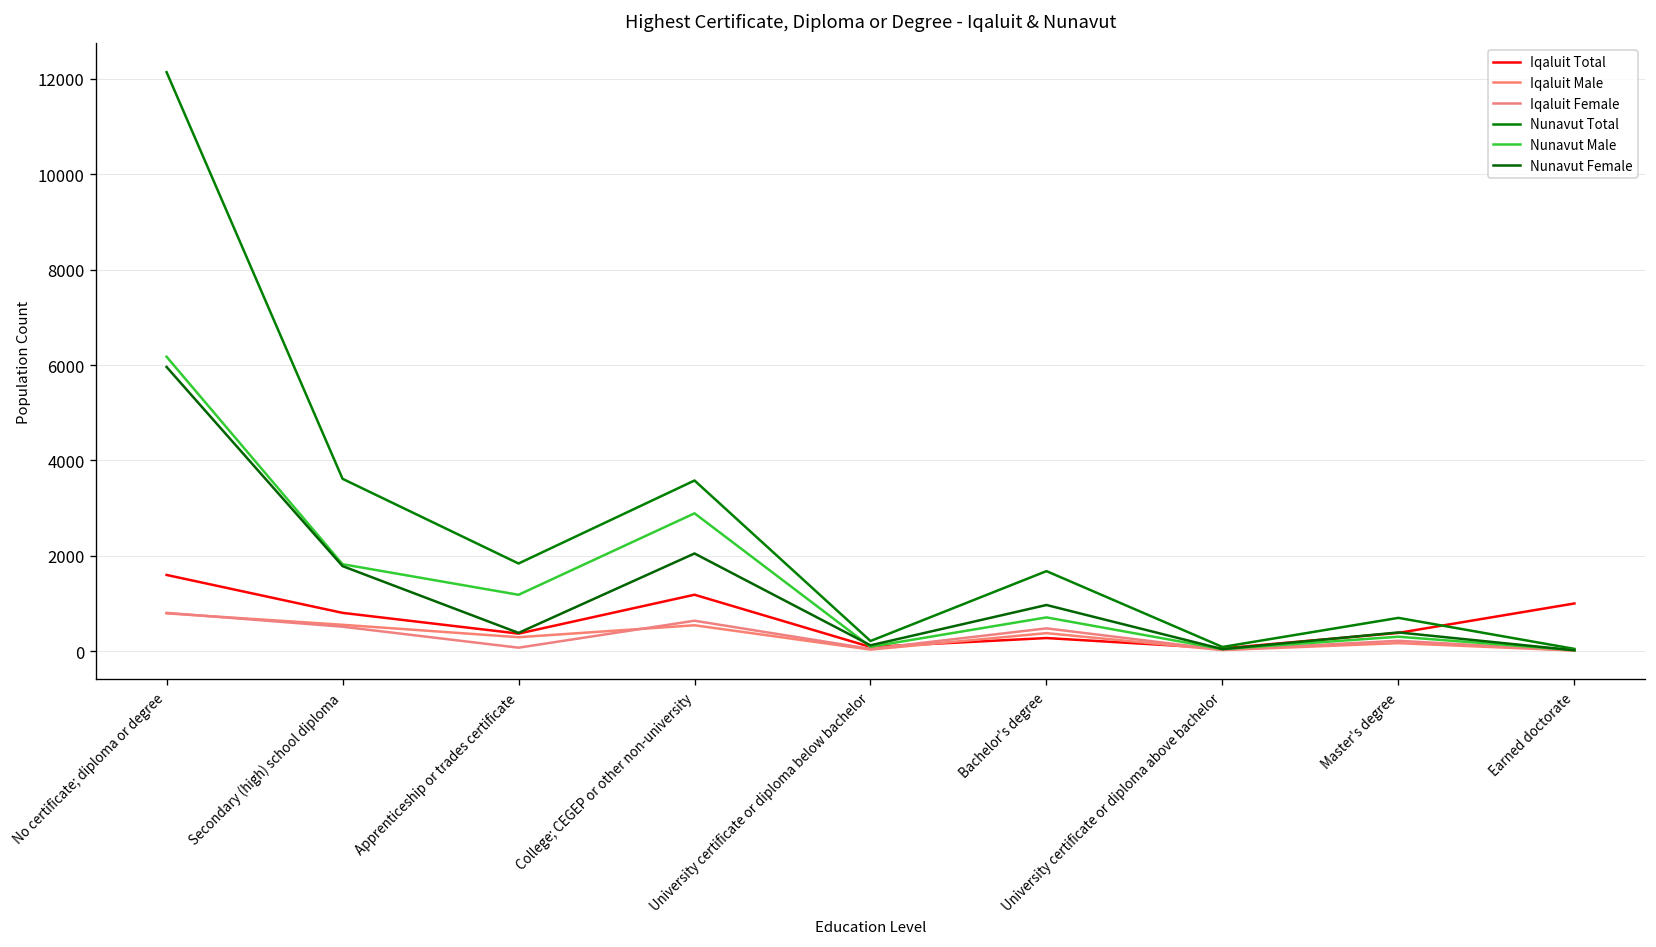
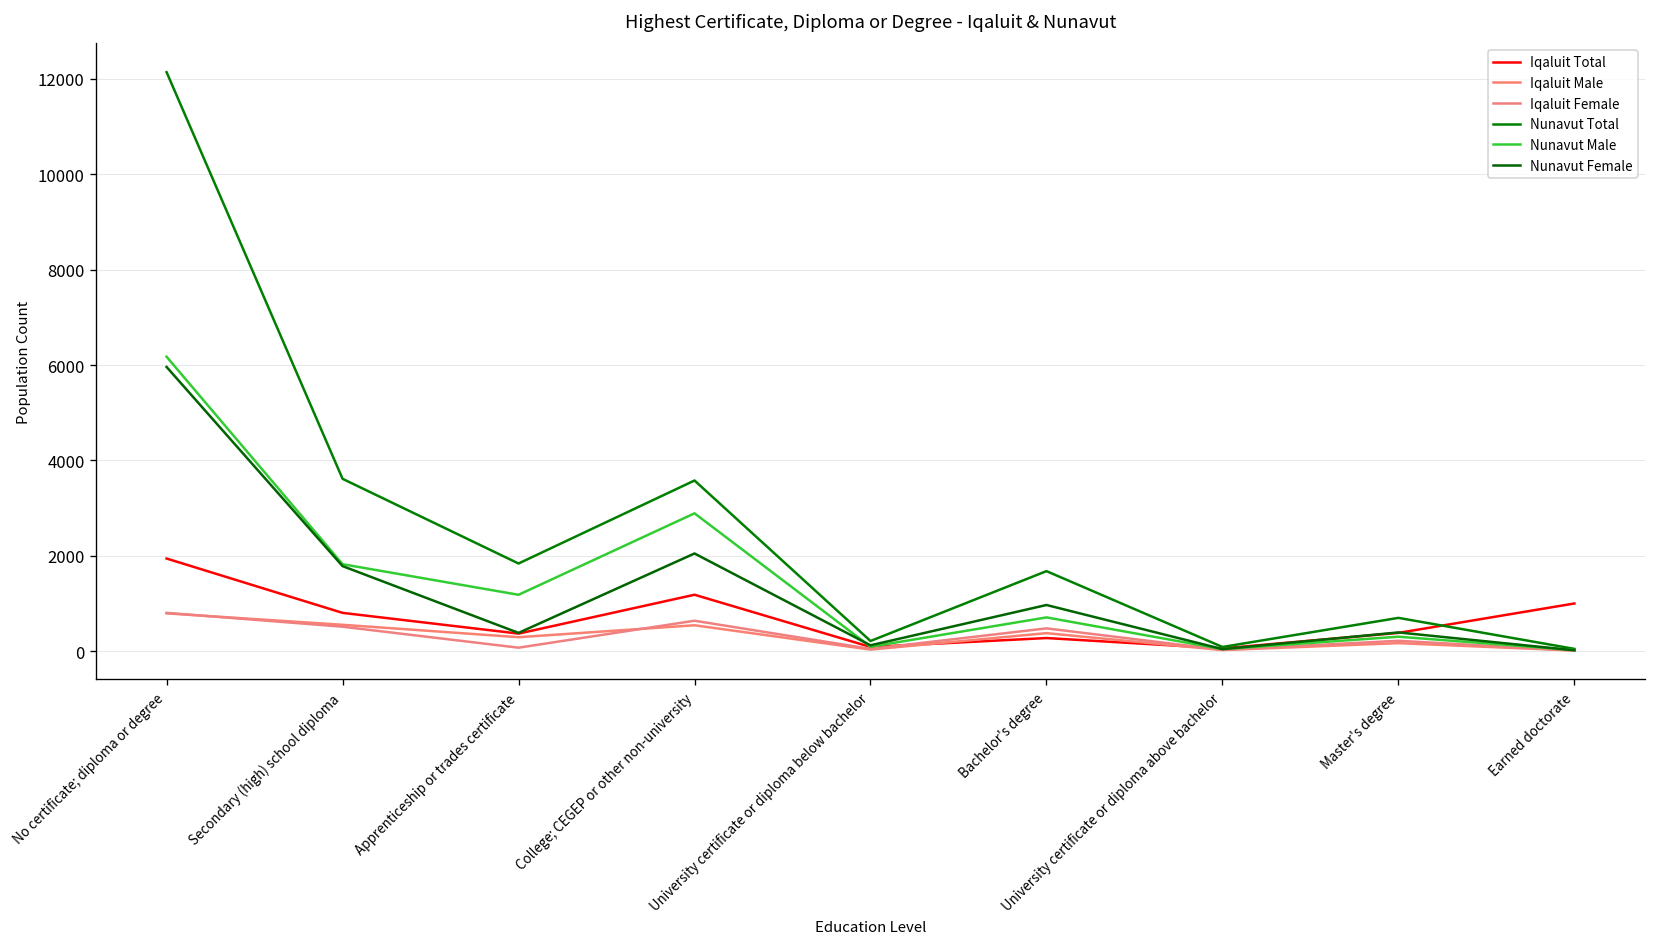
Iqaluit Total, No certificate; diploma or degree: 1600 -> 1900
